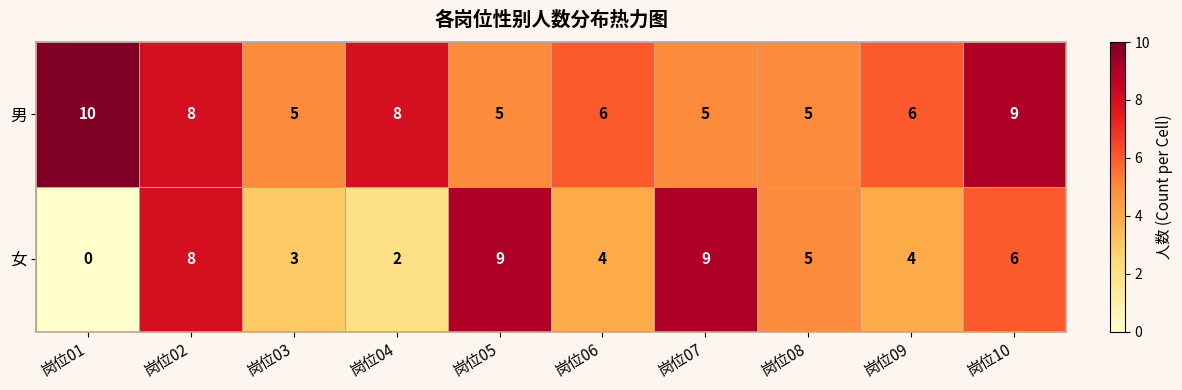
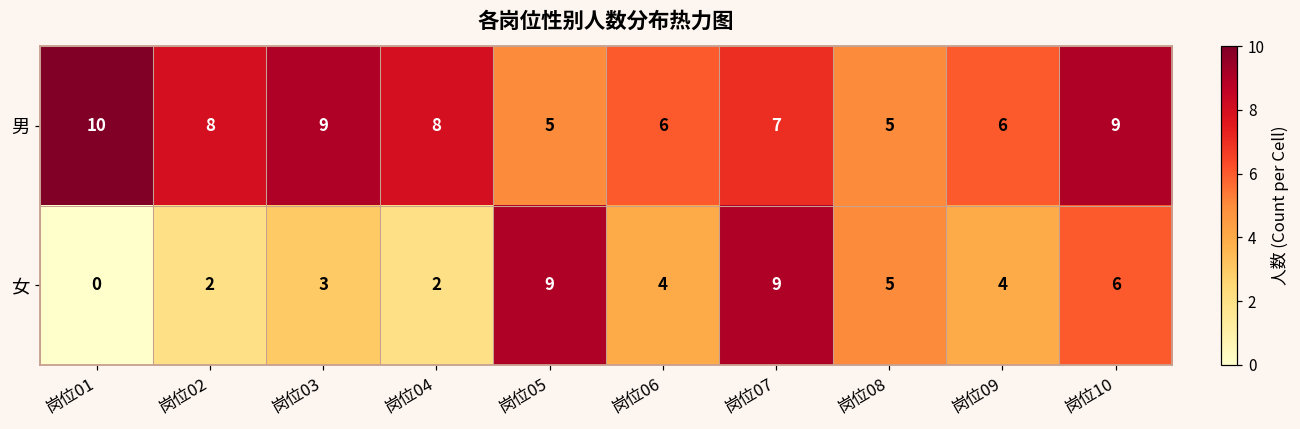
男, 岗位03: 5 -> 9
男, 岗位07: 5 -> 7
女, 岗位02: 8 -> 2
